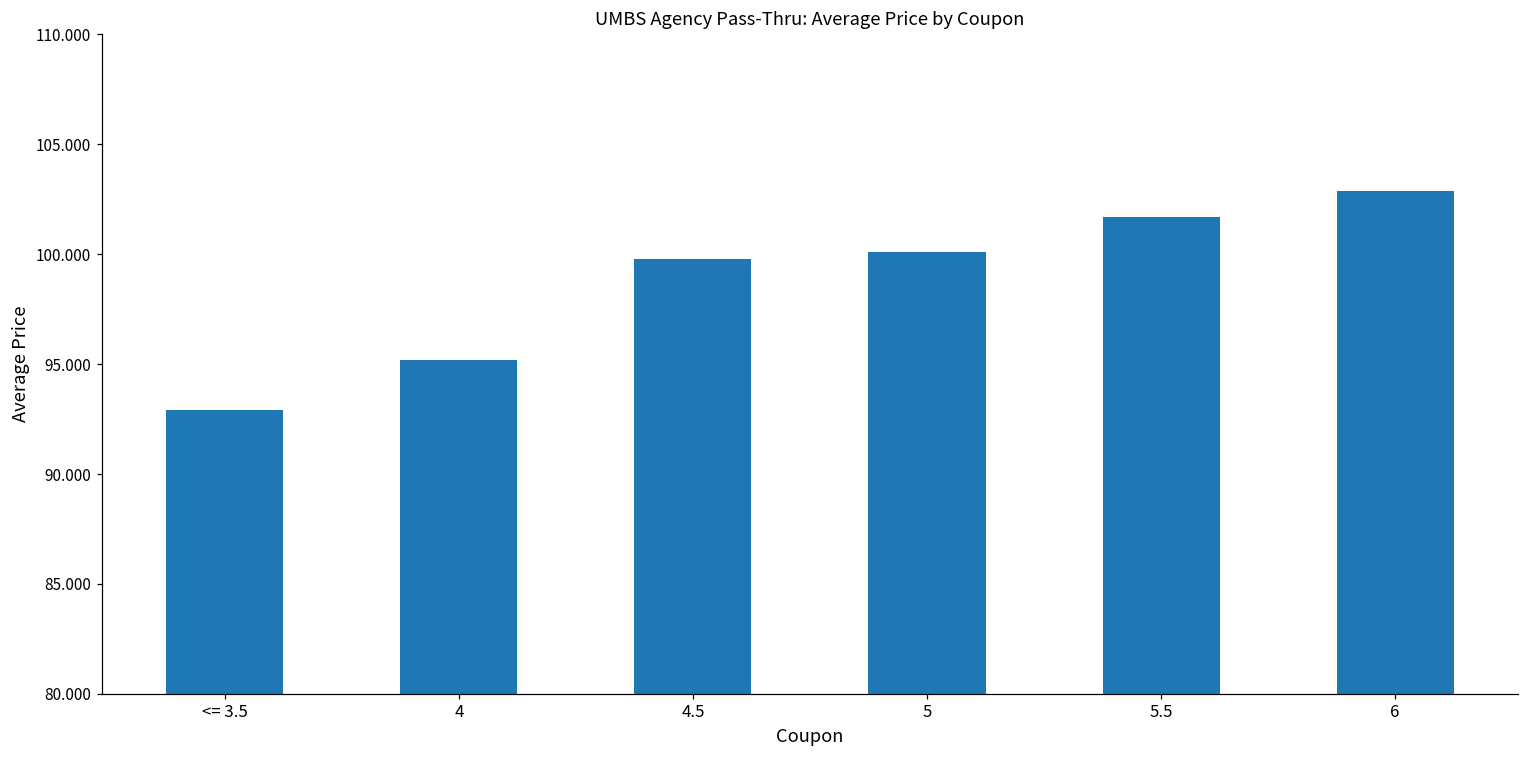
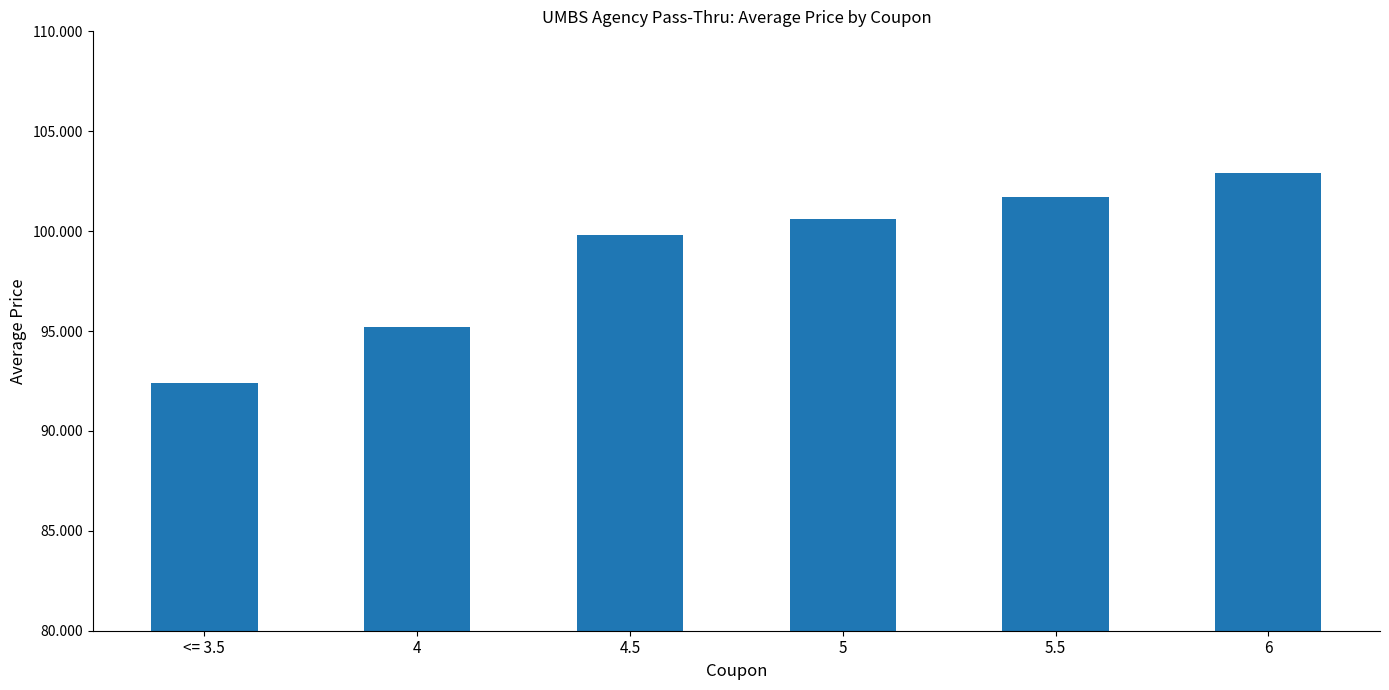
<= 3.5: 92.9 -> 92.4
5: 100.1 -> 100.6
